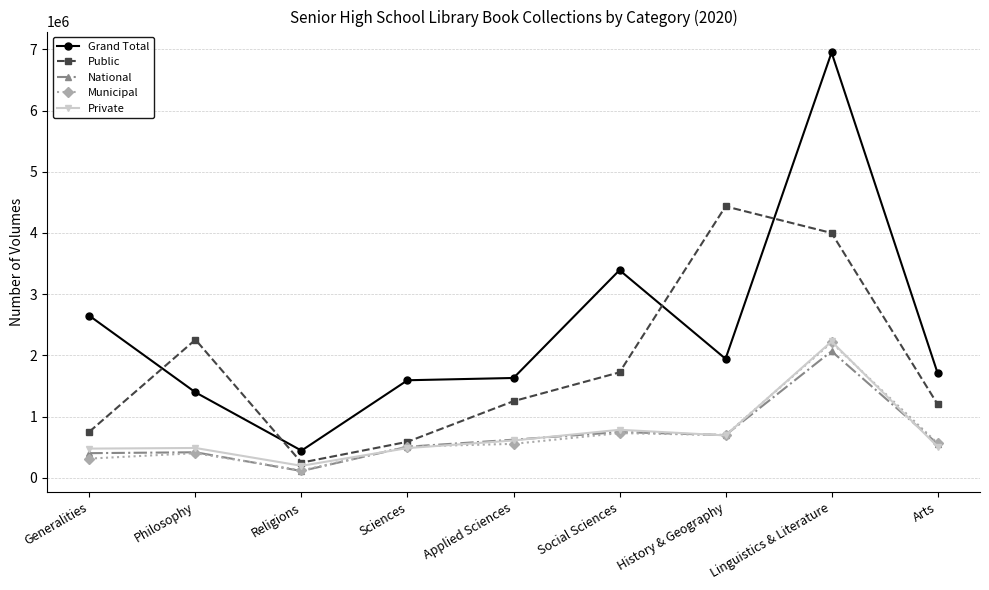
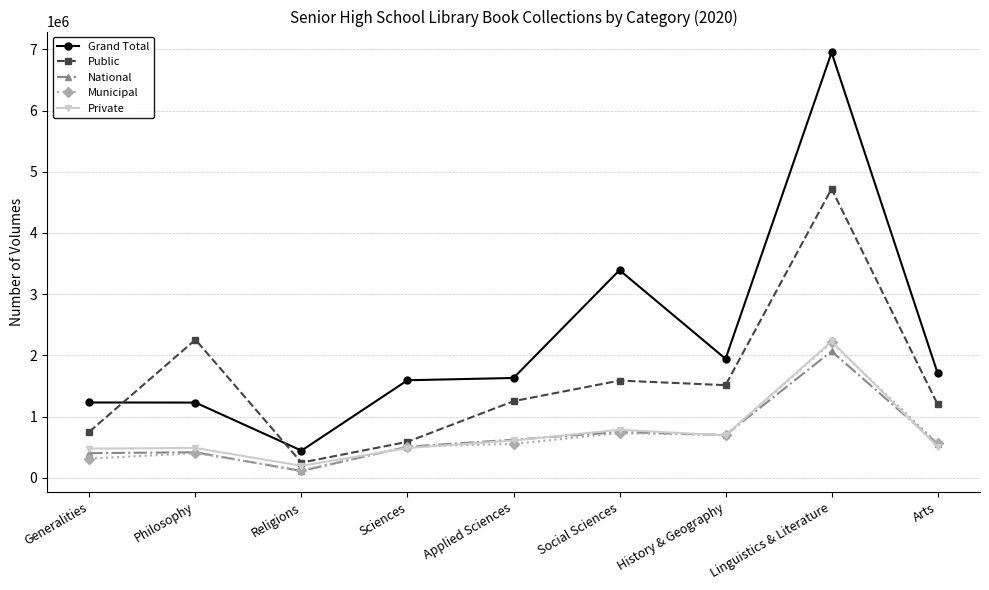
Grand Total, Generalities: 2600000 -> 1200000
Grand Total, Philosophy: 1400000 -> 1200000
Public, Social Sciences: 1700000 -> 1600000
Public, History & Geography: 4400000 -> 1500000
Public, Linguistics & Literature: 4000000 -> 4700000
